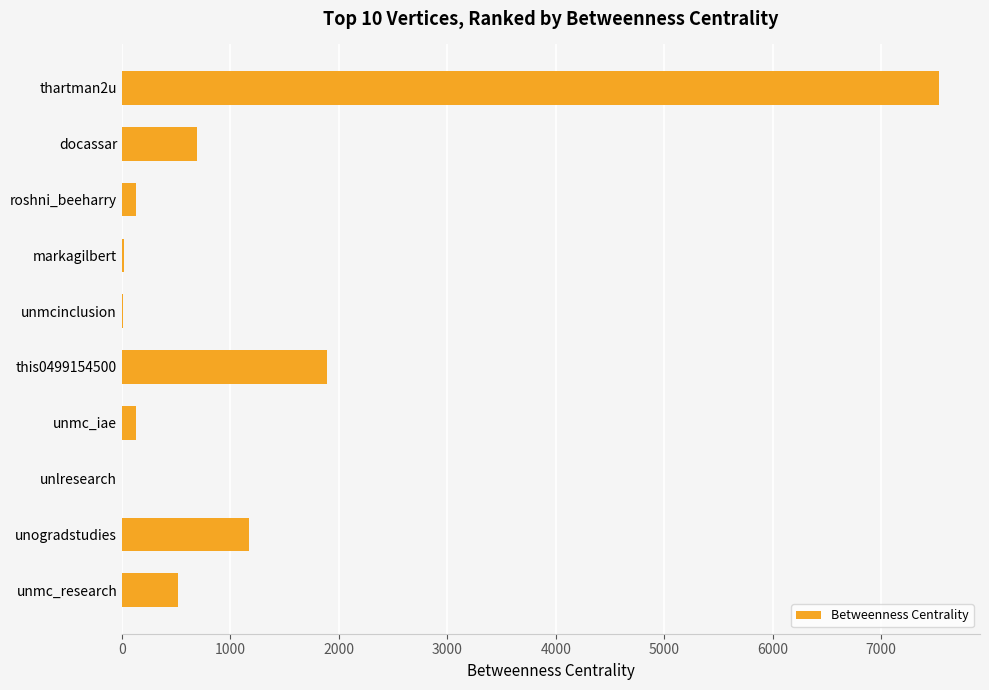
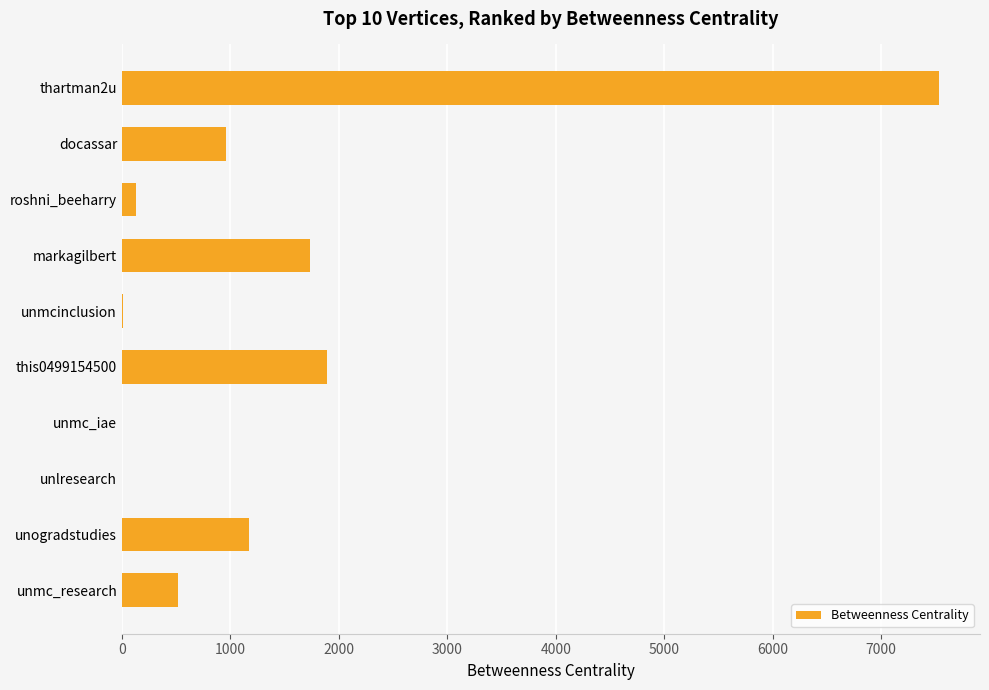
docassar: 690 -> 960
markagilbert: 20 -> 1740
unmc_iae: 130 -> 0
